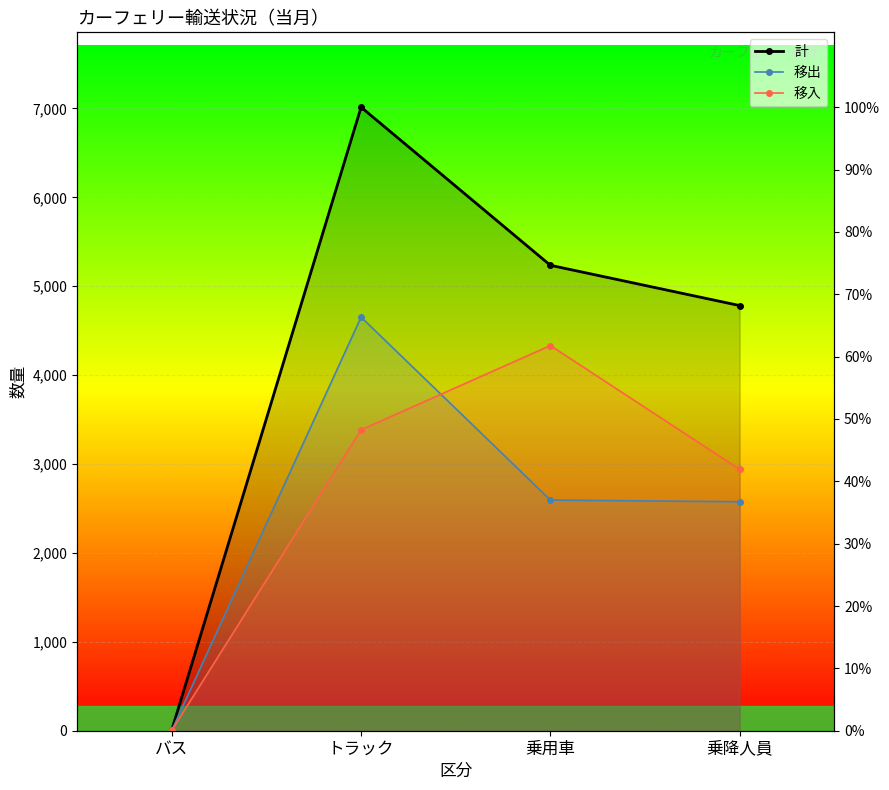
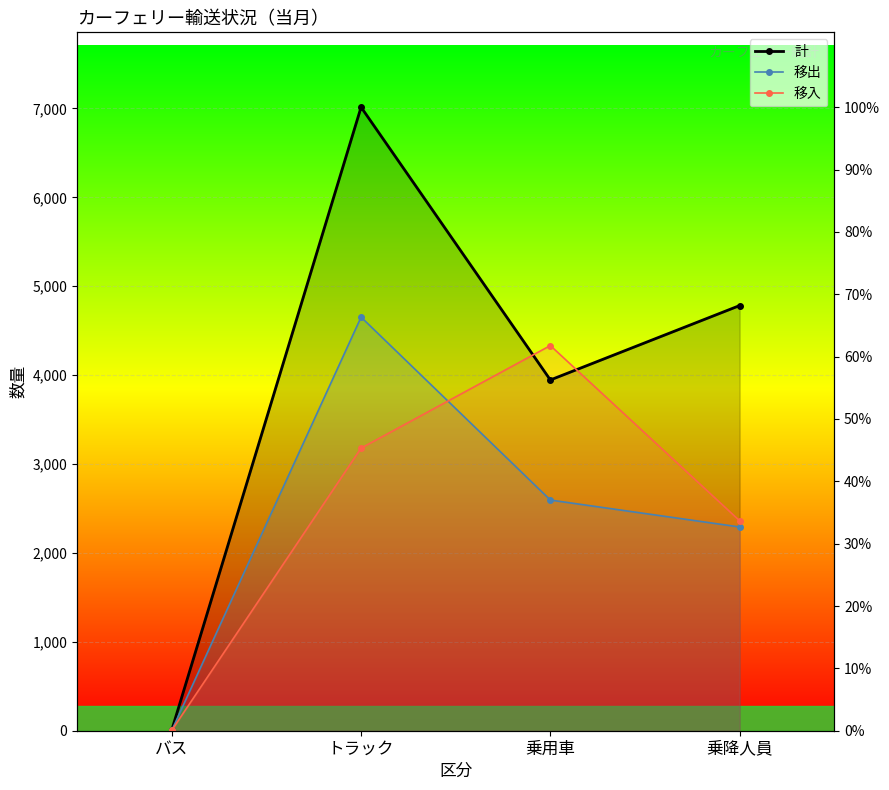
移入, トラック: 3,400 -> 3,200
計, 乗用車: 5,200 -> 3,900
移出, 乗降人員: 2,600 -> 2,300
移入, 乗降人員: 2,900 -> 2,400
